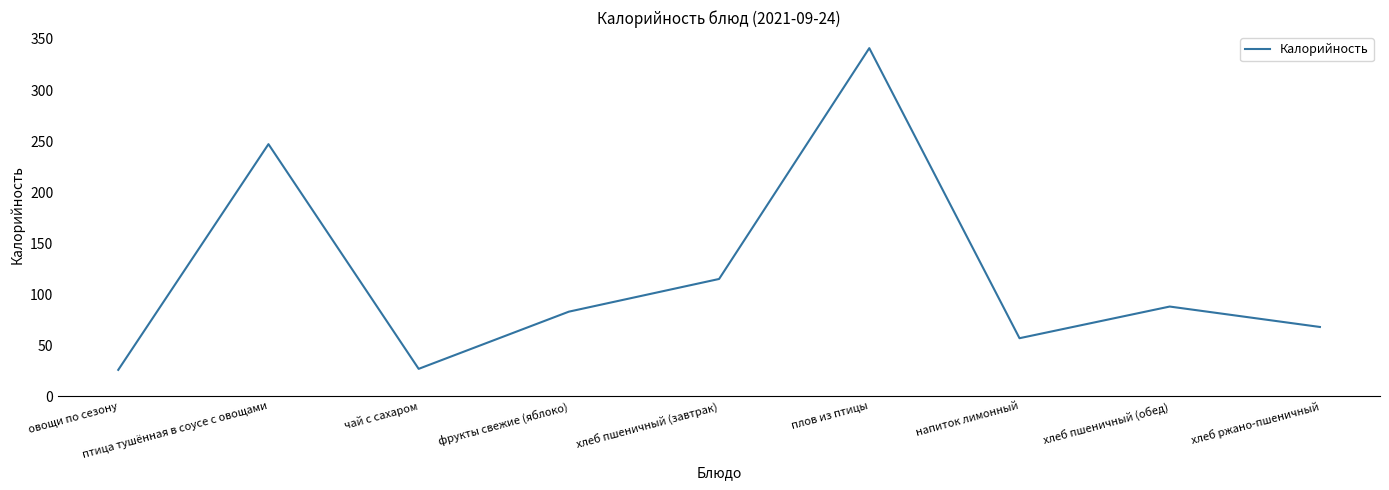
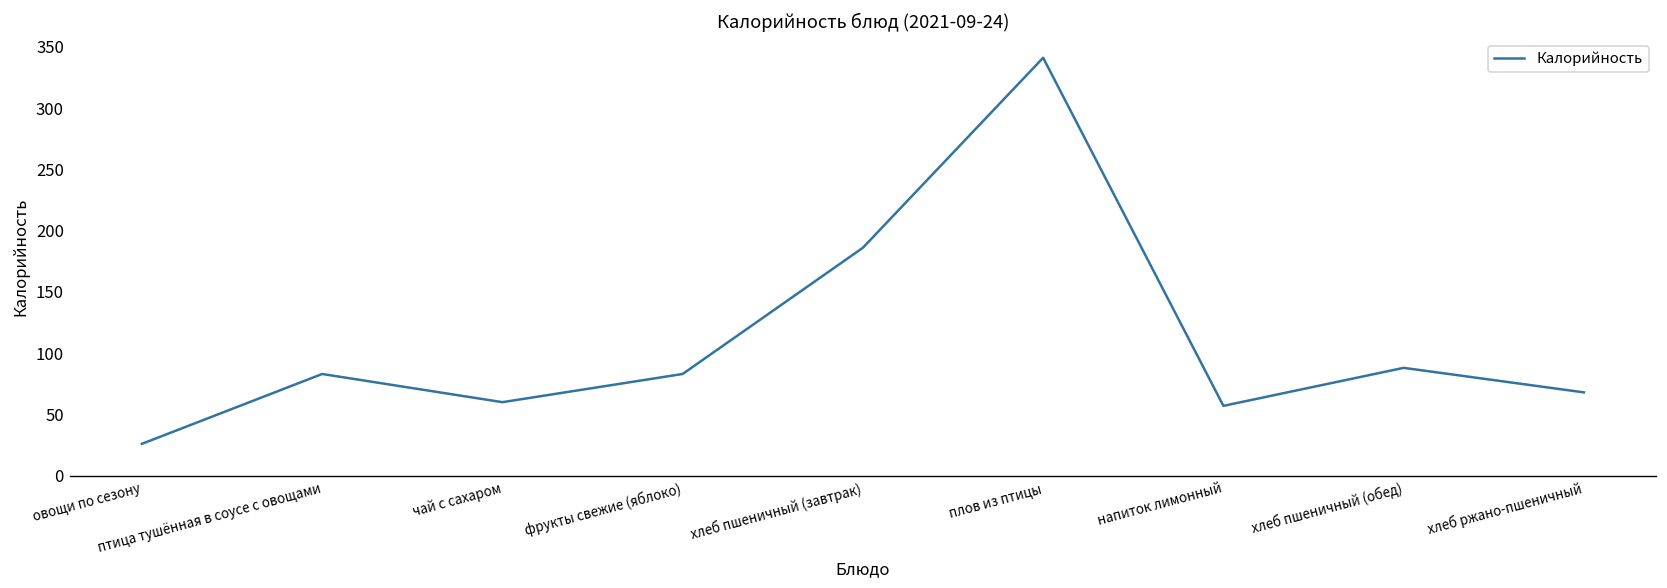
птица тушённая в соусе с овощами: 247 -> 83
чай с сахаром: 27 -> 60
хлеб пшеничный (завтрак): 115 -> 186
